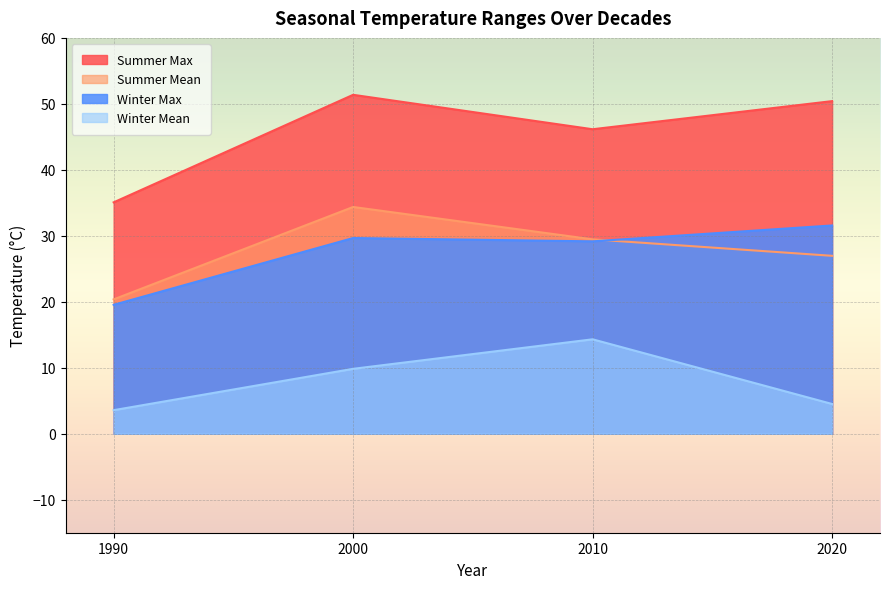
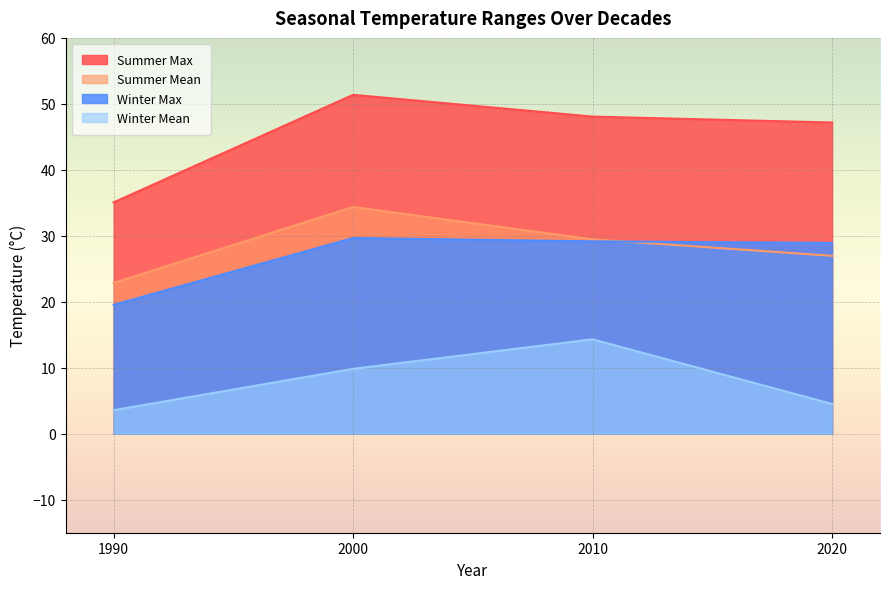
Summer Mean, 1990: 20 -> 23
Summer Max, 2010: 46 -> 48
Summer Max, 2020: 50 -> 47
Winter Max, 2020: 32 -> 29
